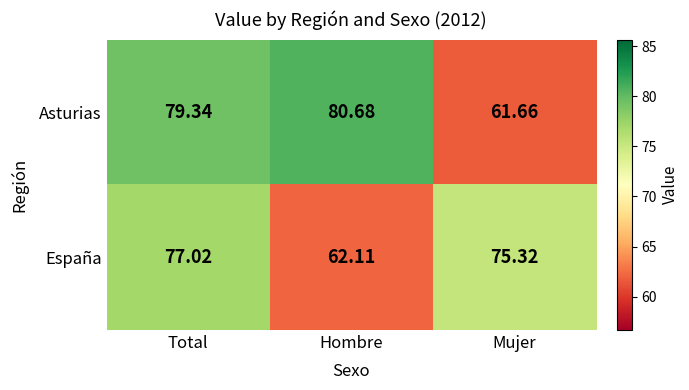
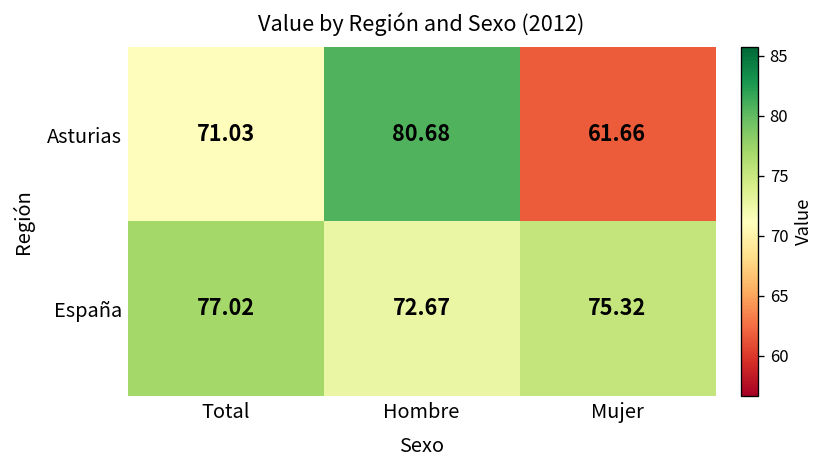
Asturias, Total: 79.34 -> 71.03
España, Hombre: 62.11 -> 72.67
